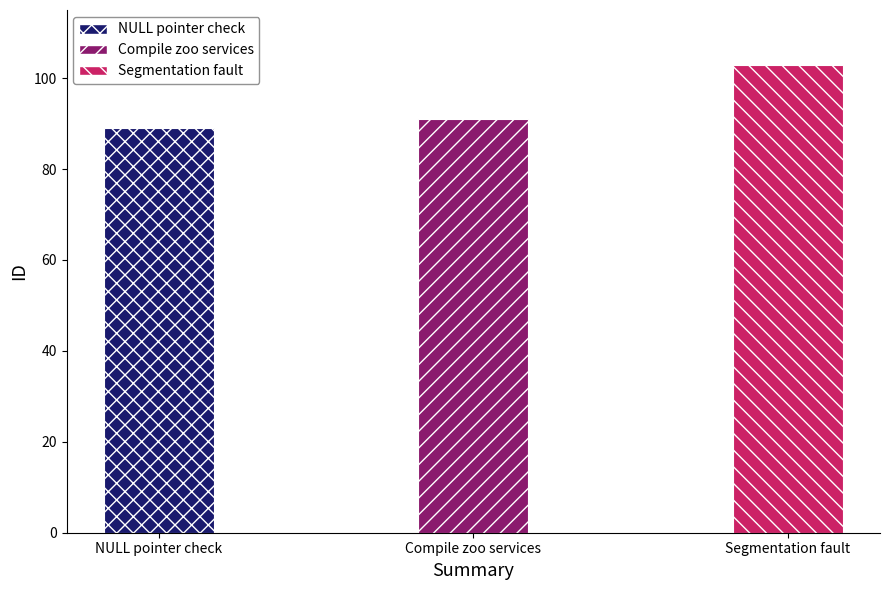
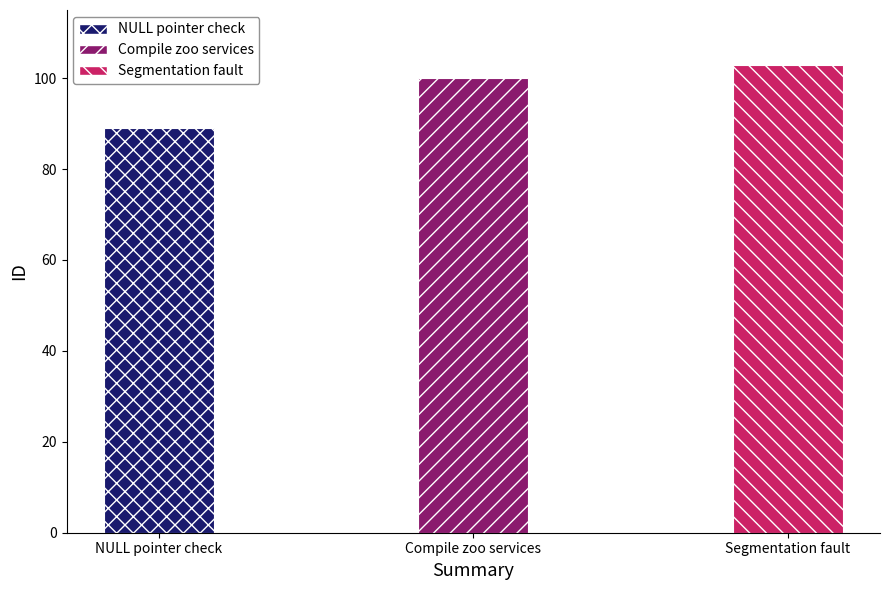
Compile zoo services: 91 -> 100
